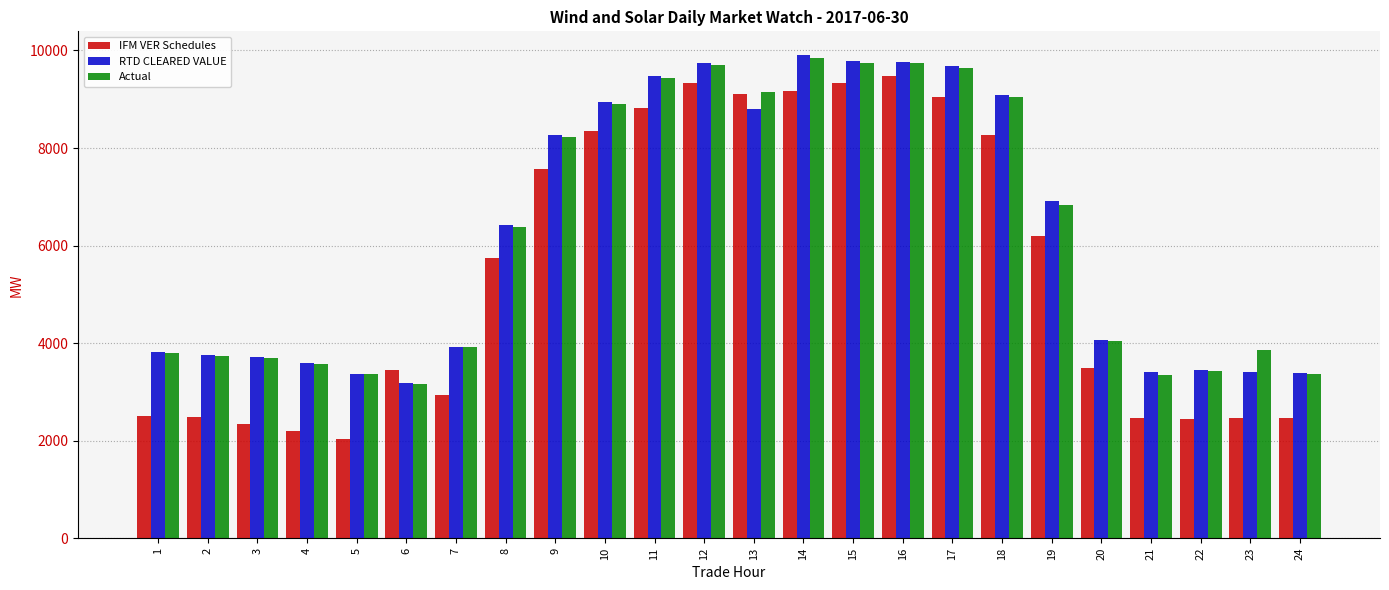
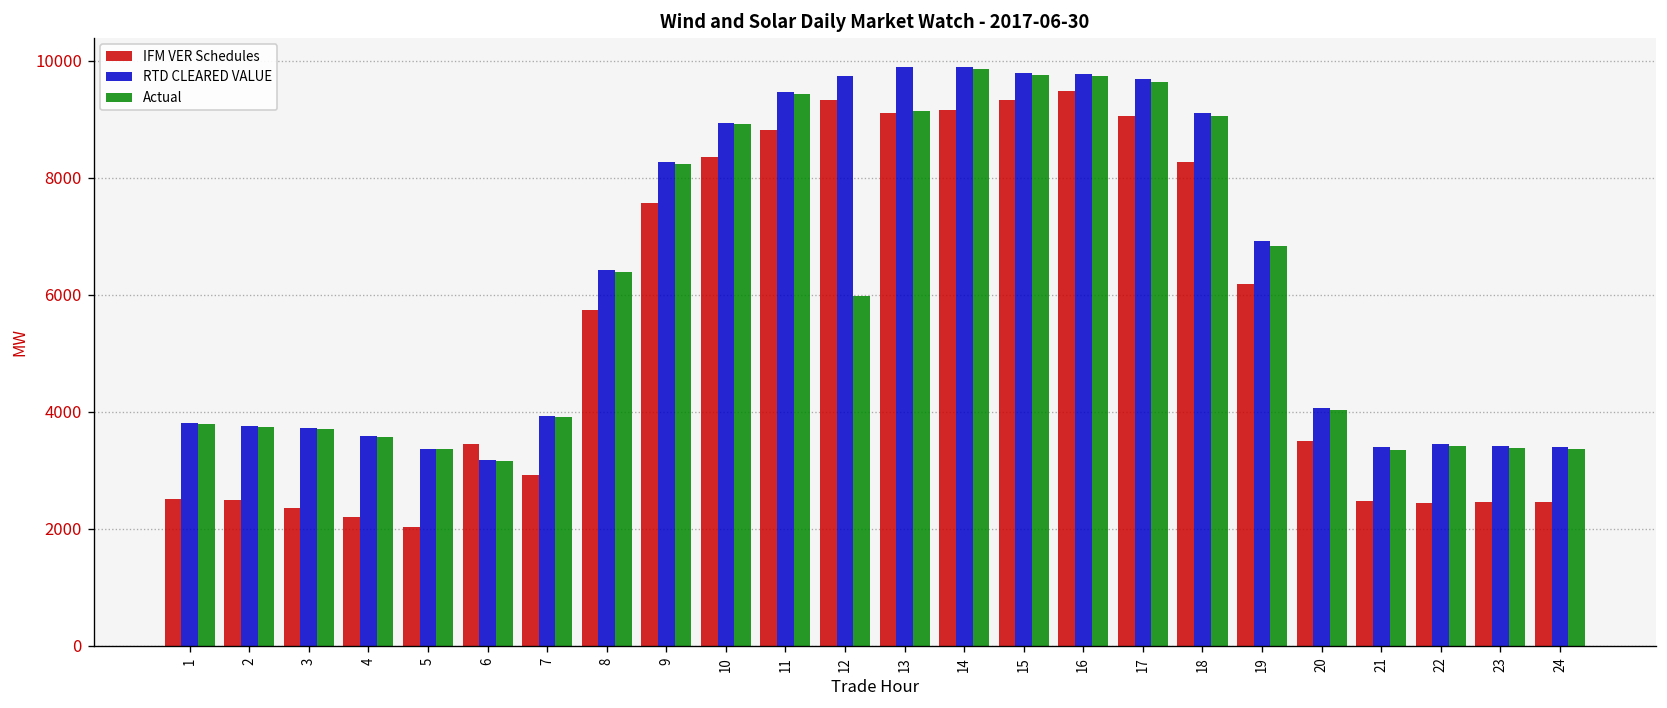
Actual, 12: 9700 -> 6000
RTD CLEARED VALUE, 13: 8800 -> 9900
Actual, 23: 3900 -> 3400
